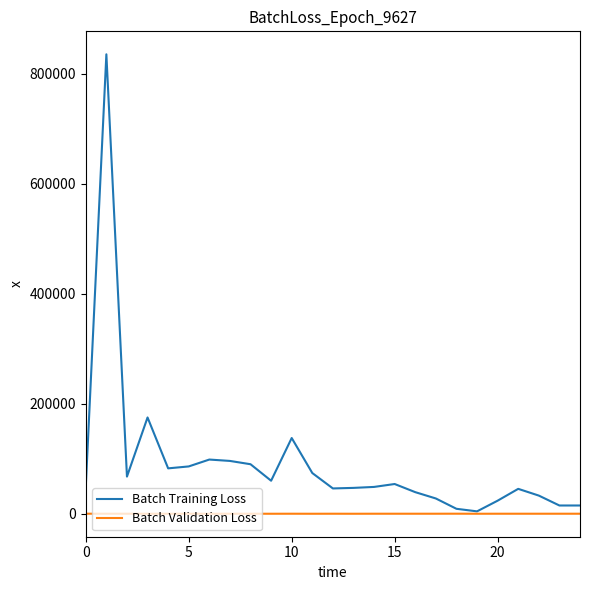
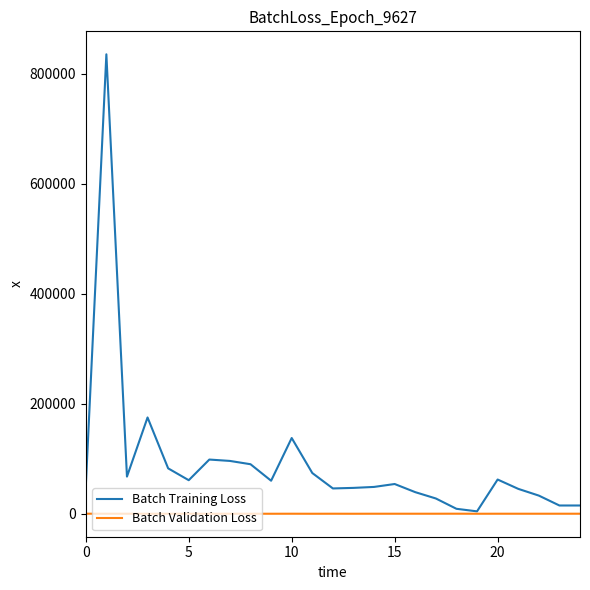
Batch Training Loss, 5: 90000 -> 60000
Batch Training Loss, 20: 20000 -> 60000
